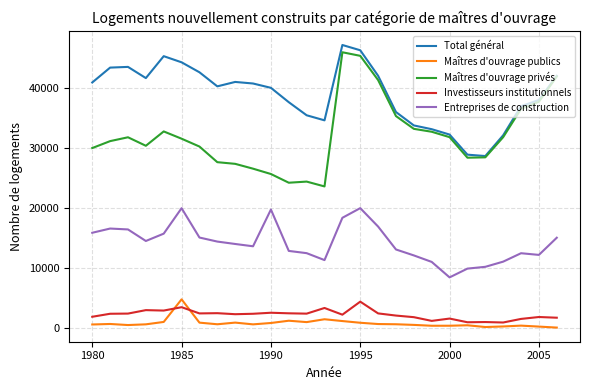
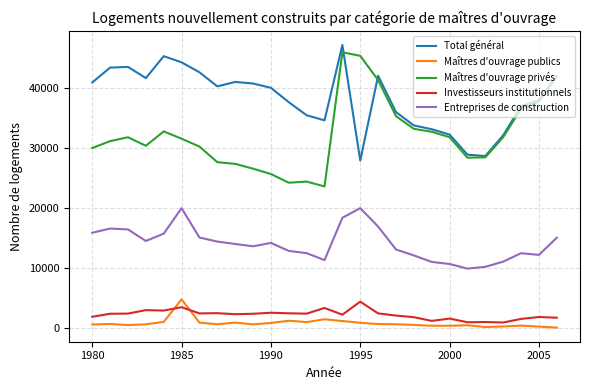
Entreprises de construction, 1990: 20000 -> 14000
Total général, 1995: 46000 -> 28000
Entreprises de construction, 2000: 8000 -> 11000
